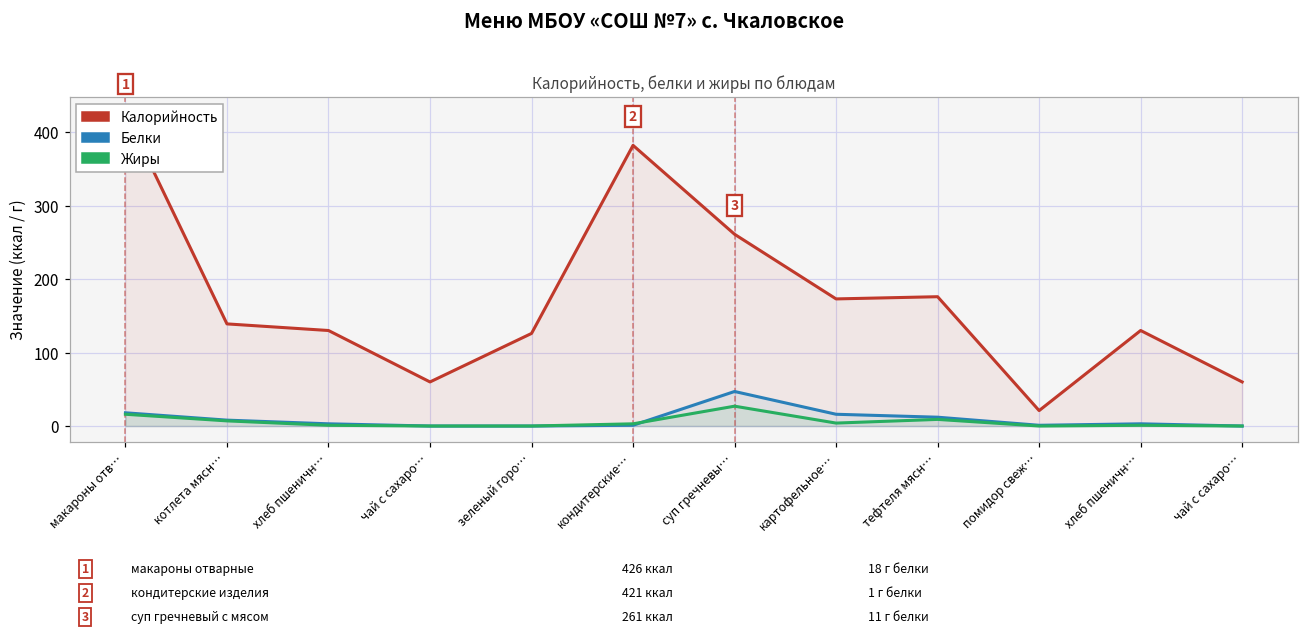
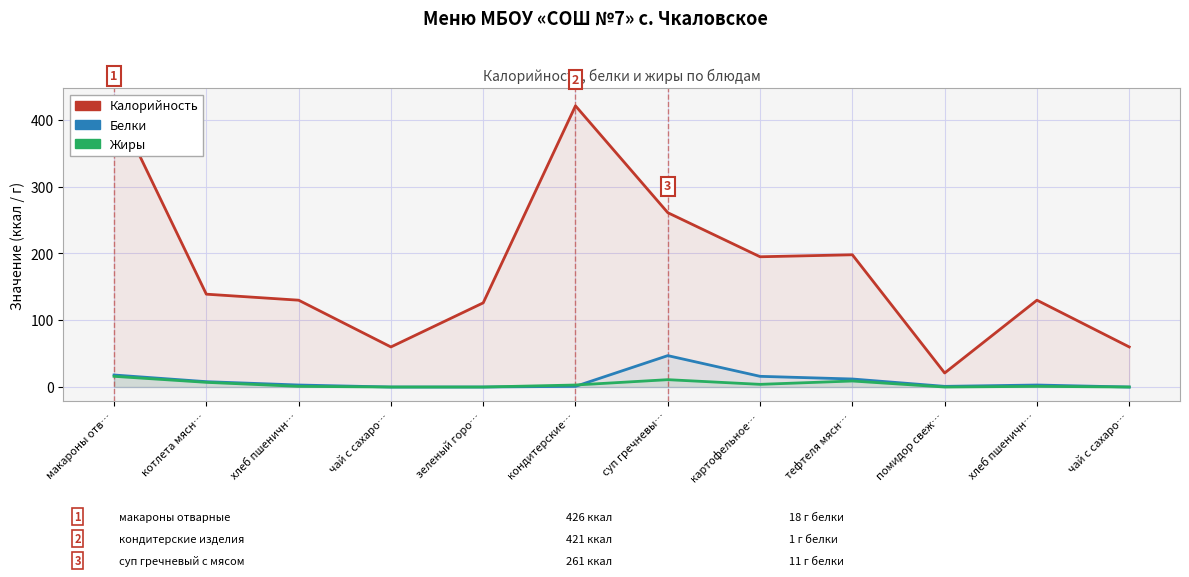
Калорийность, кондитерские…: 380 -> 420
Жиры, суп гречневы…: 30 -> 10
Калорийность, картофельное…: 170 -> 200
Калорийность, тефтеля мясн…: 180 -> 200
